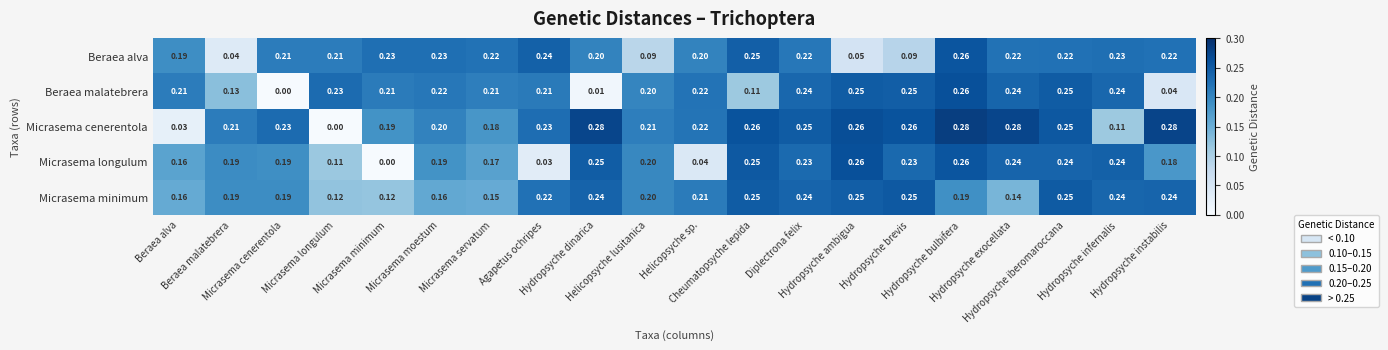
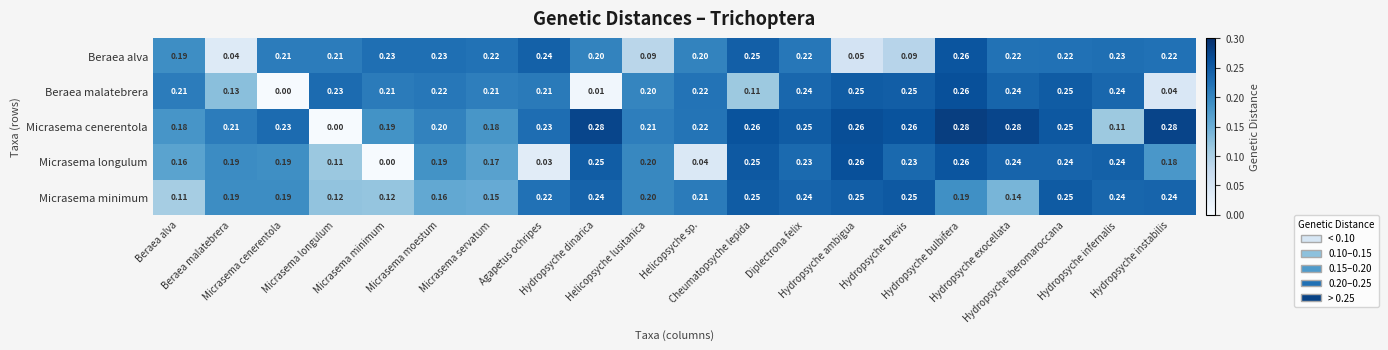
Micrasema cenerentola, Beraea alva: 0.03 -> 0.18
Micrasema minimum, Beraea alva: 0.16 -> 0.11
